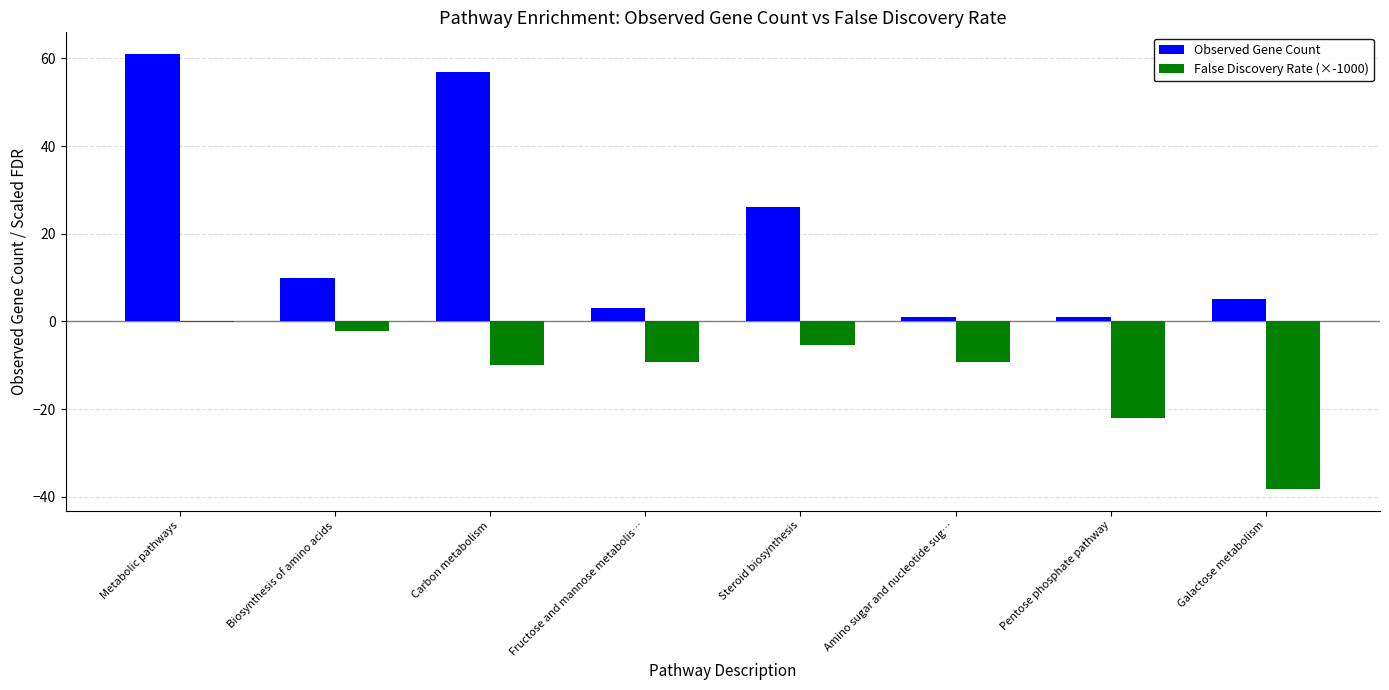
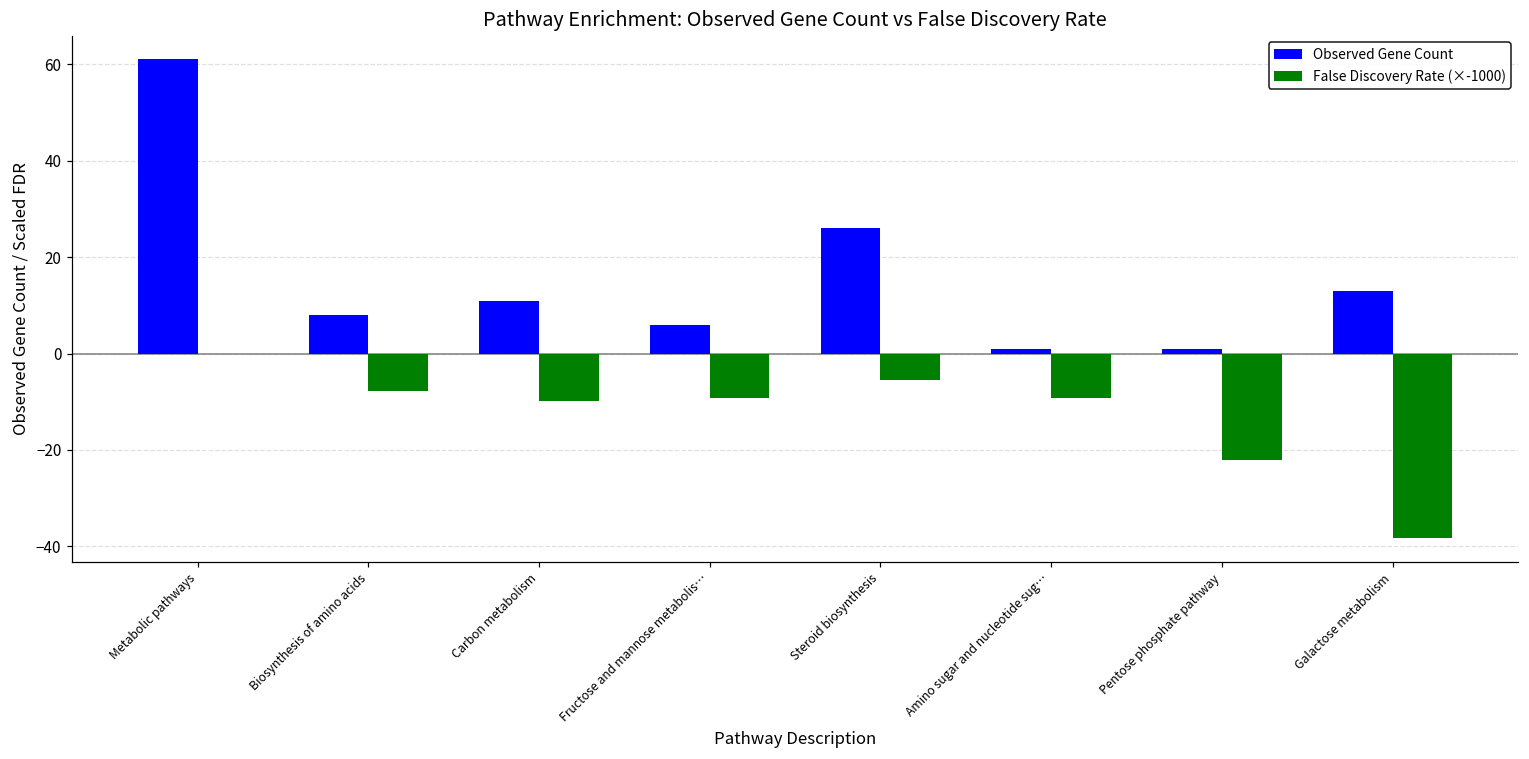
Observed Gene Count, Biosynthesis of amino acids: 10 -> 8
False Discovery Rate (×-1000), Biosynthesis of amino acids: -2 -> -8
Observed Gene Count, Carbon metabolism: 57 -> 11
Observed Gene Count, Fructose and mannose metabolis…: 3 -> 6
Observed Gene Count, Galactose metabolism: 5 -> 13
